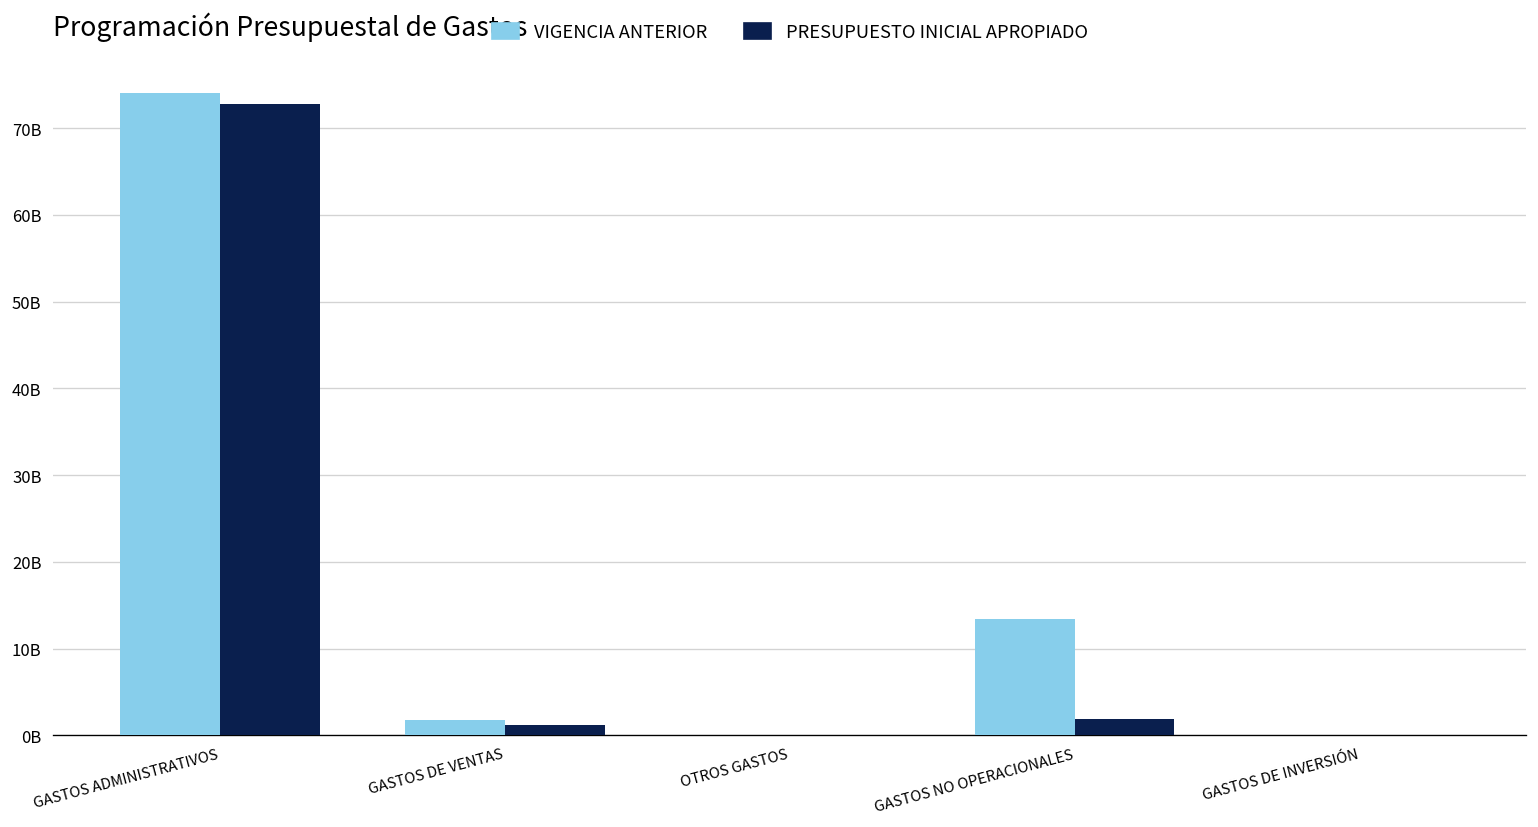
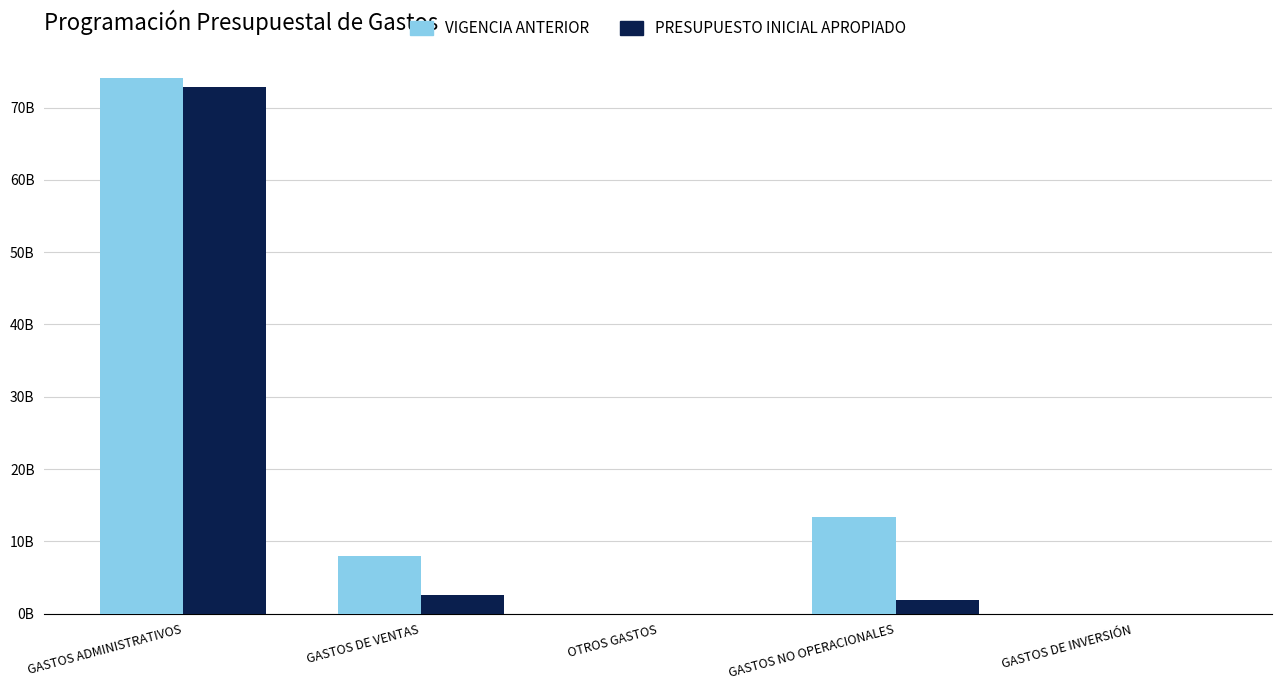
VIGENCIA ANTERIOR, GASTOS DE VENTAS: 2000000000 -> 8000000000
PRESUPUESTO INICIAL APROPIADO, GASTOS DE VENTAS: 1000000000 -> 3000000000
